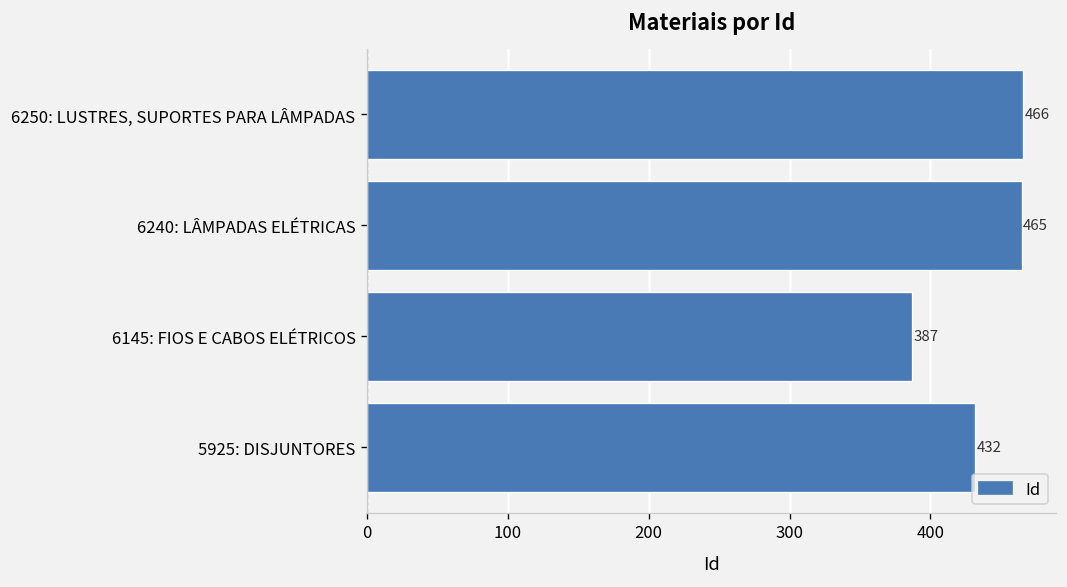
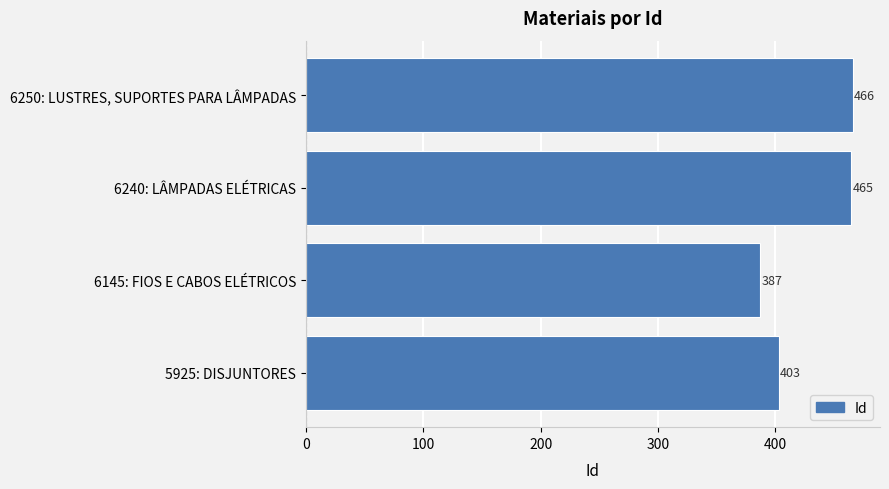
5925: DISJUNTORES: 432 -> 403
